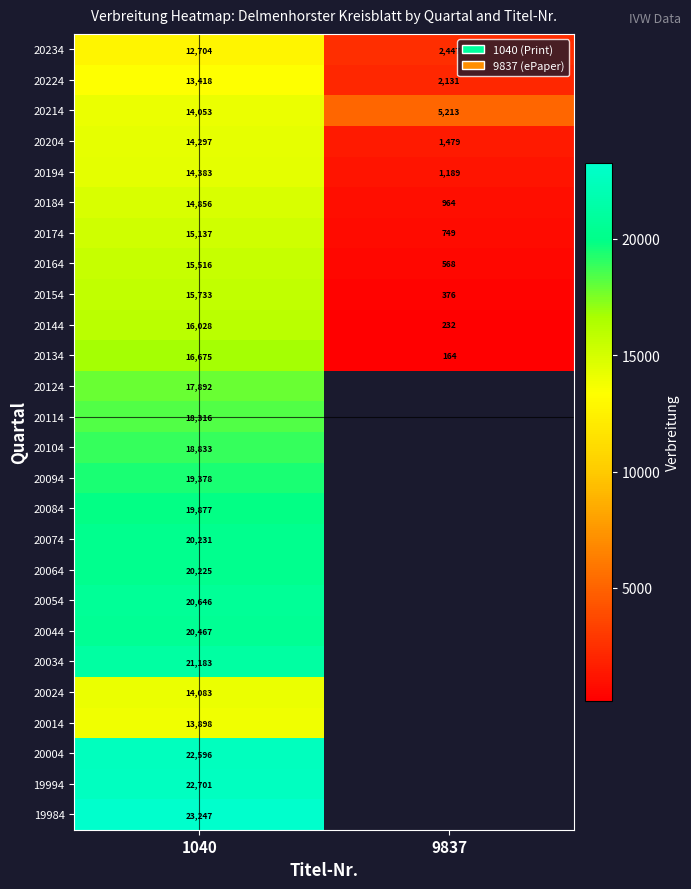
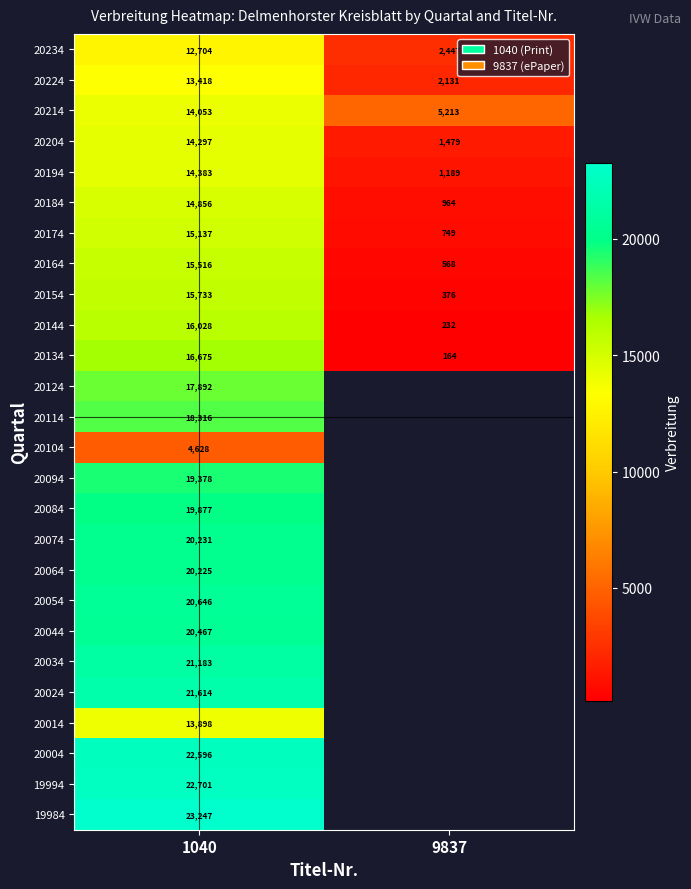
20104, 1040: 18,833 -> 4,628
20024, 1040: 14,083 -> 21,614
